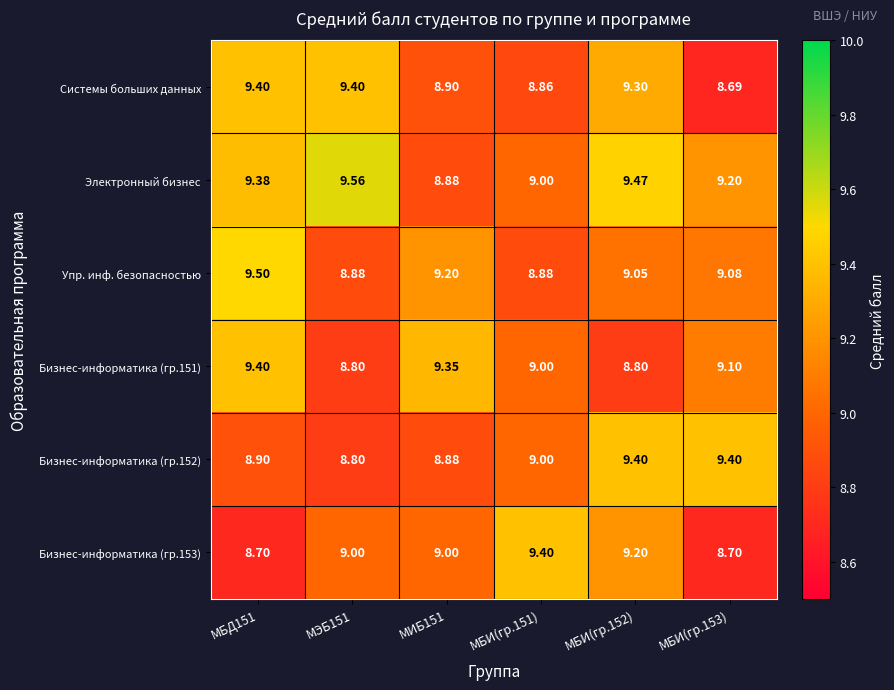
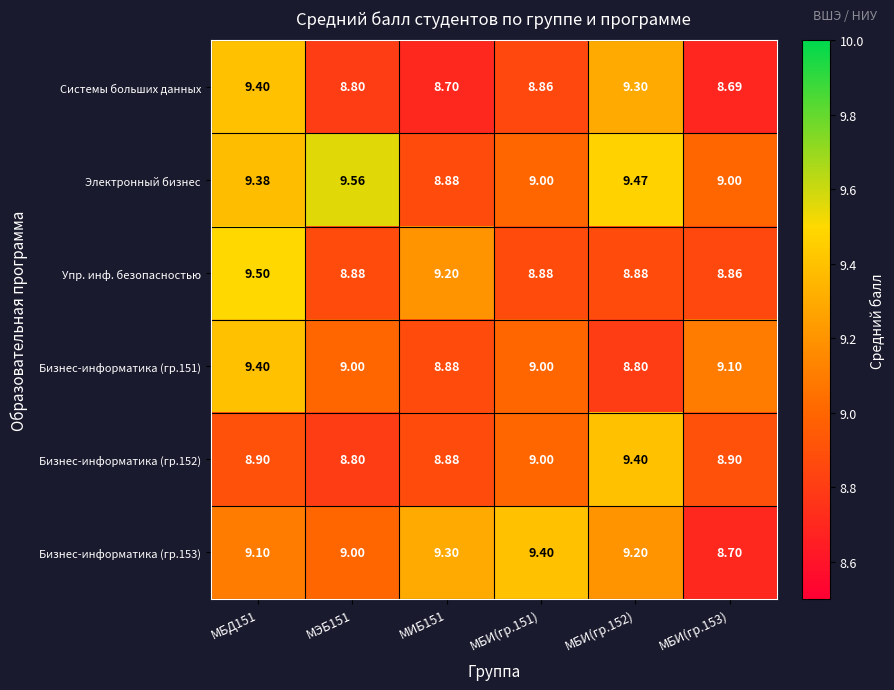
Системы больших данных, МЭБ151: 9.40 -> 8.80
Системы больших данных, МИБ151: 8.90 -> 8.70
Электронный бизнес, МБИ(гр.153): 9.20 -> 9.00
Упр. инф. безопасностью, МБИ(гр.152): 9.05 -> 8.88
Упр. инф. безопасностью, МБИ(гр.153): 9.08 -> 8.86
Бизнес-информатика (гр.151), МЭБ151: 8.80 -> 9.00
Бизнес-информатика (гр.151), МИБ151: 9.35 -> 8.88
Бизнес-информатика (гр.152), МБИ(гр.153): 9.40 -> 8.90
Бизнес-информатика (гр.153), МБД151: 8.70 -> 9.10
Бизнес-информатика (гр.153), МИБ151: 9.00 -> 9.30
